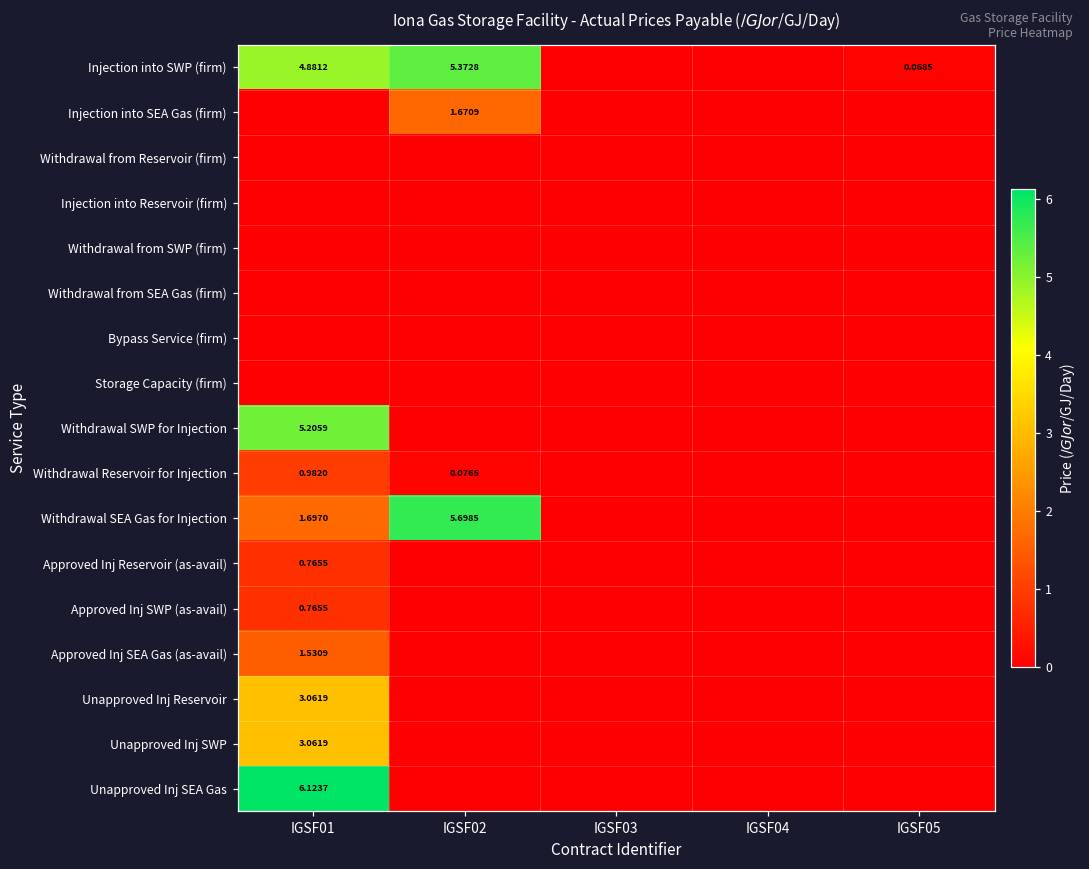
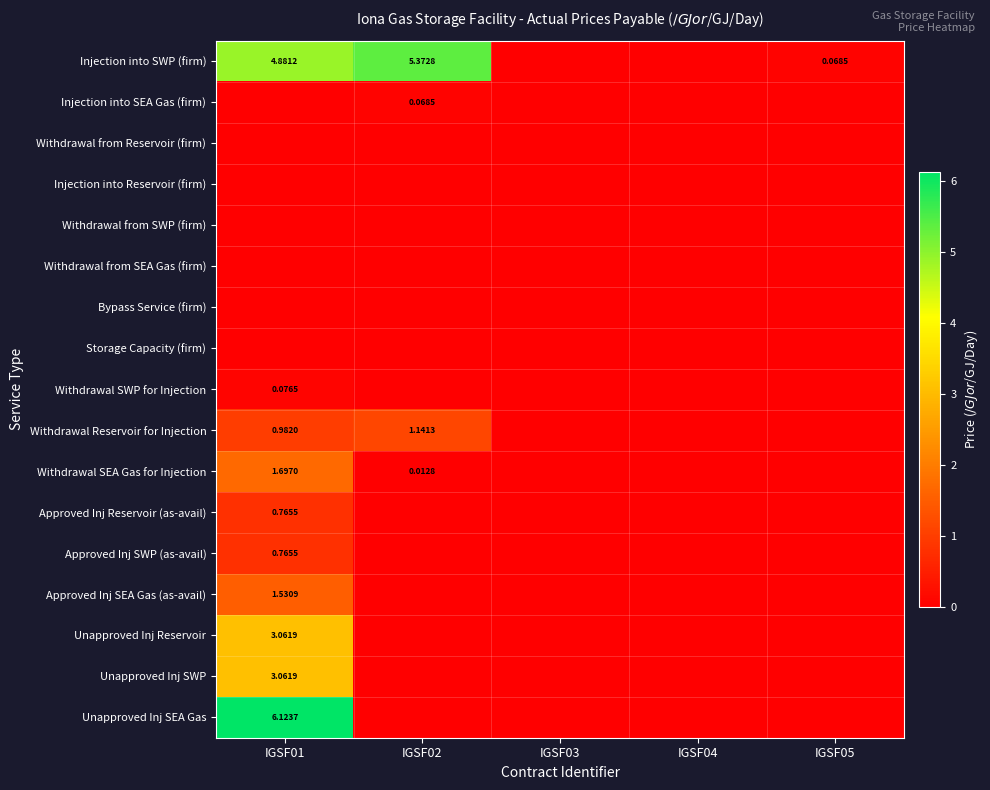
Injection into SEA Gas (firm), IGSF02: 1.6709 -> 0.0685
Withdrawal SWP for Injection, IGSF01: 5.2059 -> 0.0765
Withdrawal Reservoir for Injection, IGSF02: 0.0765 -> 1.1413
Withdrawal SEA Gas for Injection, IGSF02: 5.6985 -> 0.0128
